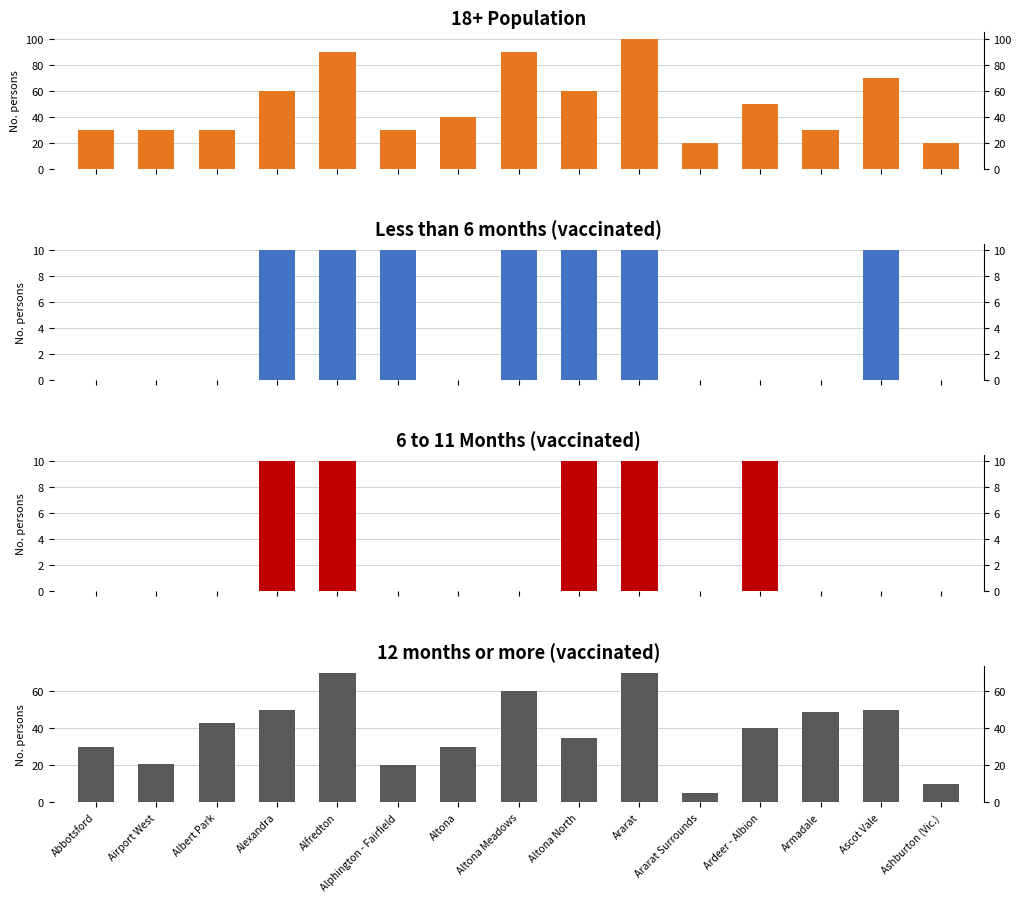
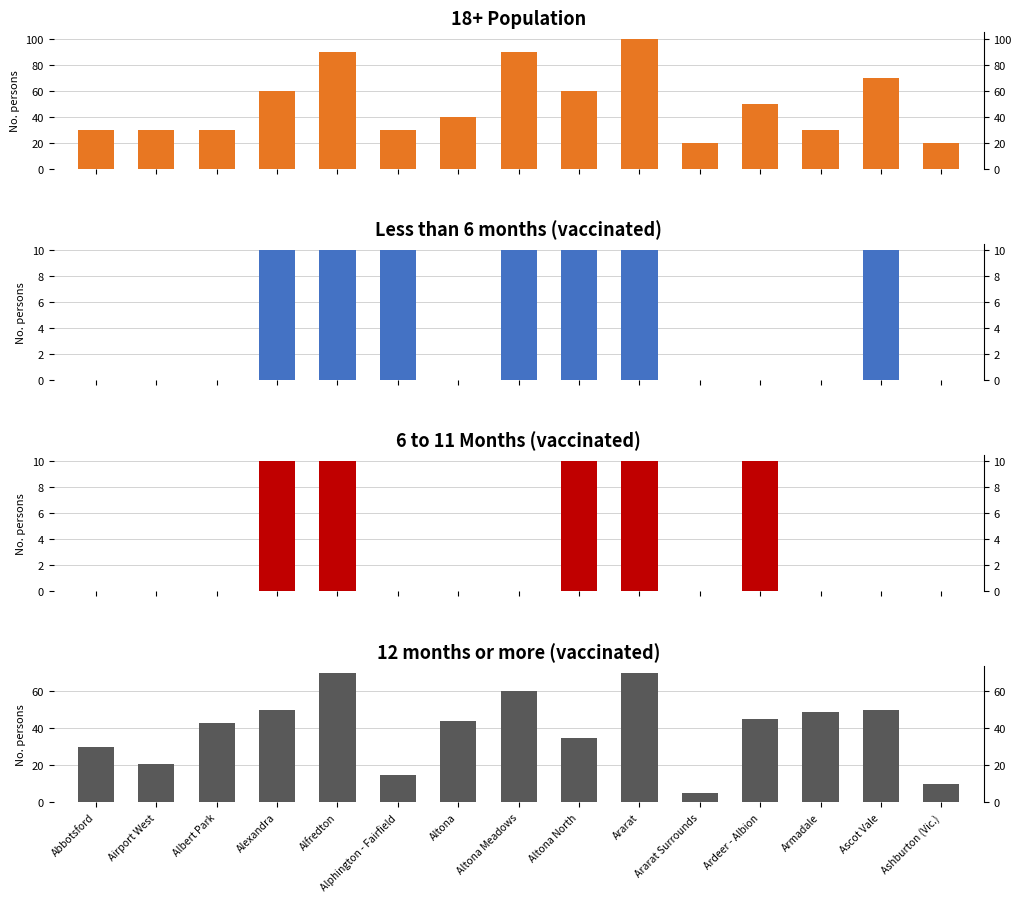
12 months or more (vaccinated), Alphington - Fairfield: 20 -> 15
12 months or more (vaccinated), Altona: 30 -> 44
12 months or more (vaccinated), Ardeer - Albion: 40 -> 45
